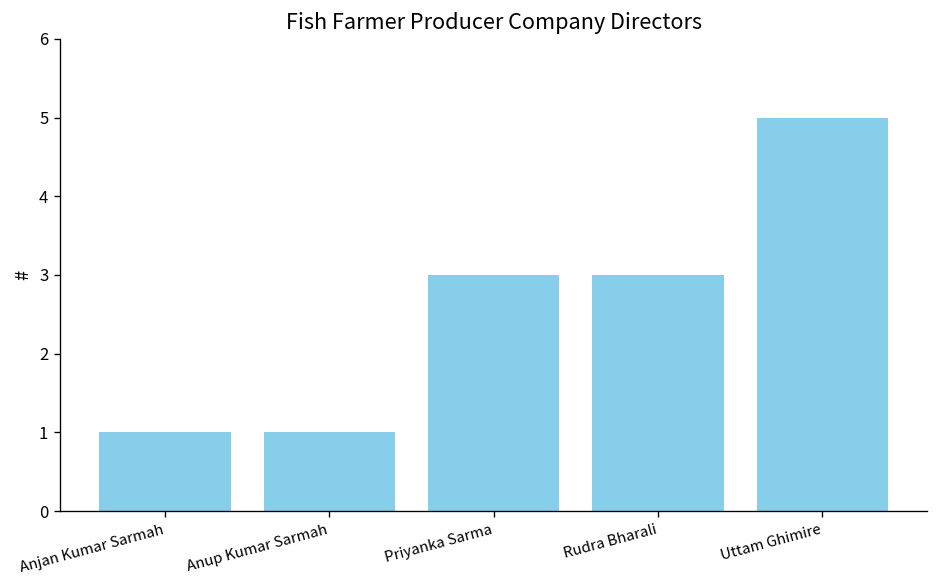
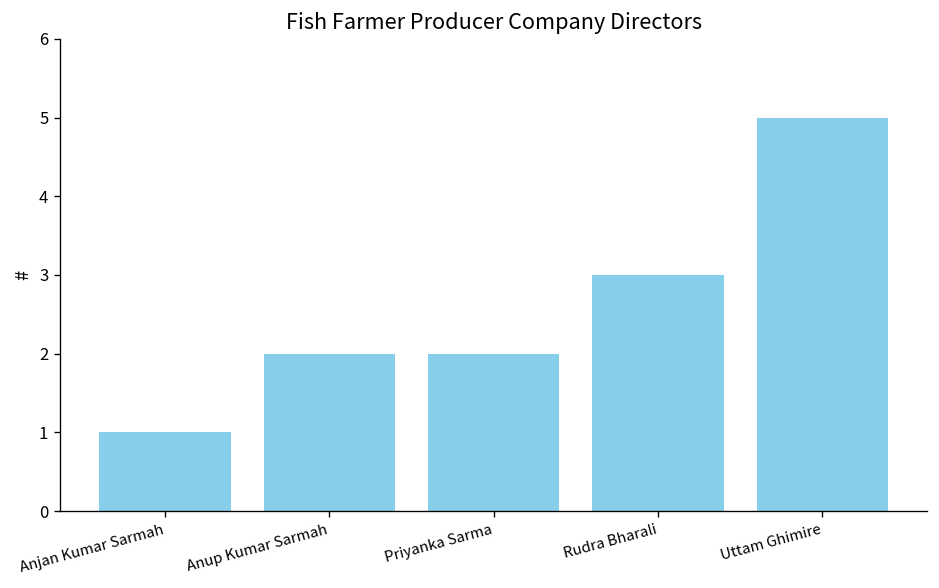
Anup Kumar Sarmah: 1 -> 2
Priyanka Sarma: 3 -> 2
